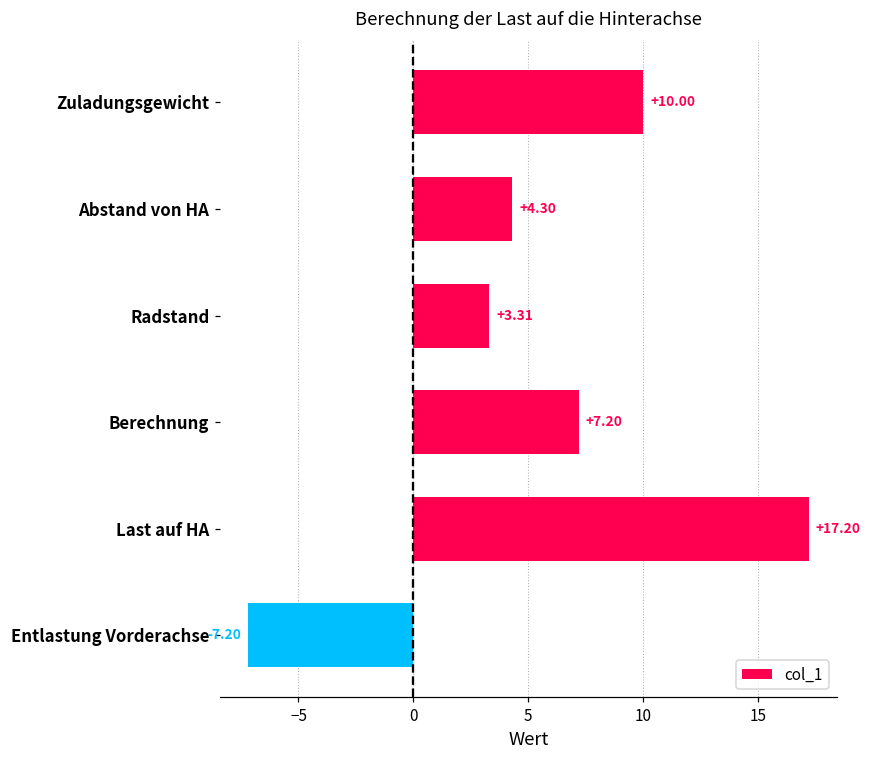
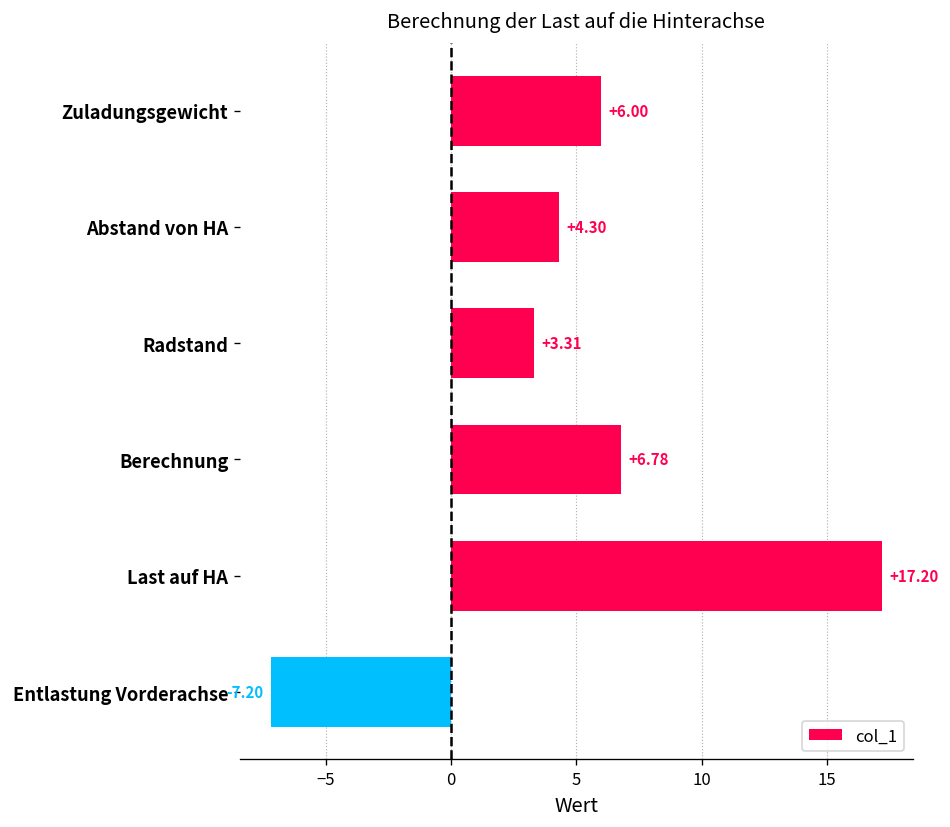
Zuladungsgewicht: +10.00 -> +6.00
Berechnung: +7.20 -> +6.78
